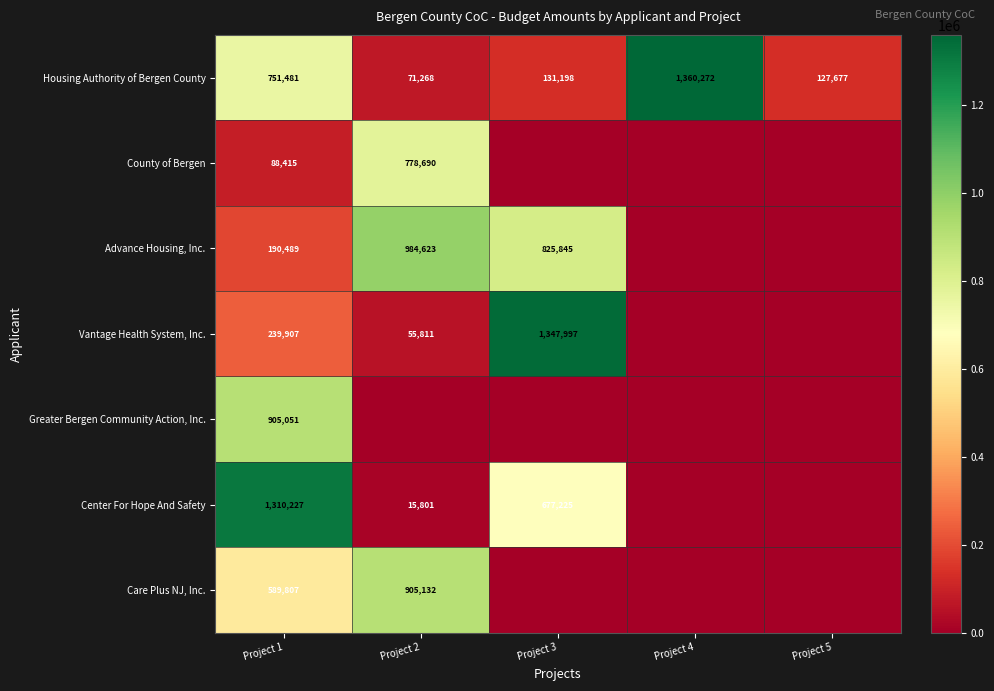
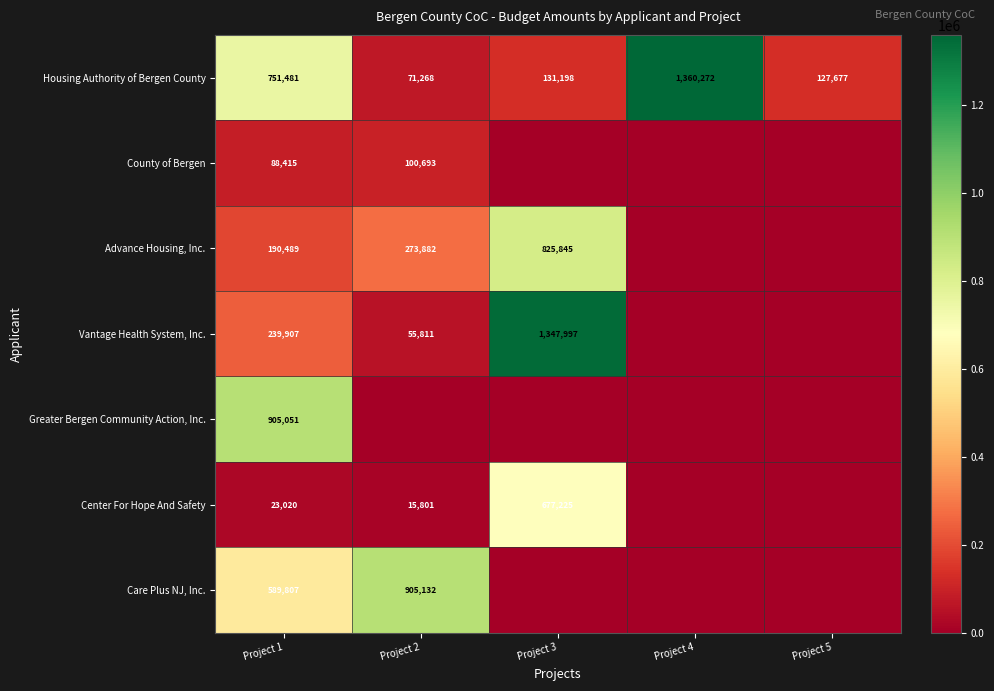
County of Bergen, Project 2: 778,690 -> 100,693
Advance Housing, Inc., Project 2: 984,623 -> 273,882
Center For Hope And Safety, Project 1: 1,310,227 -> 23,020
